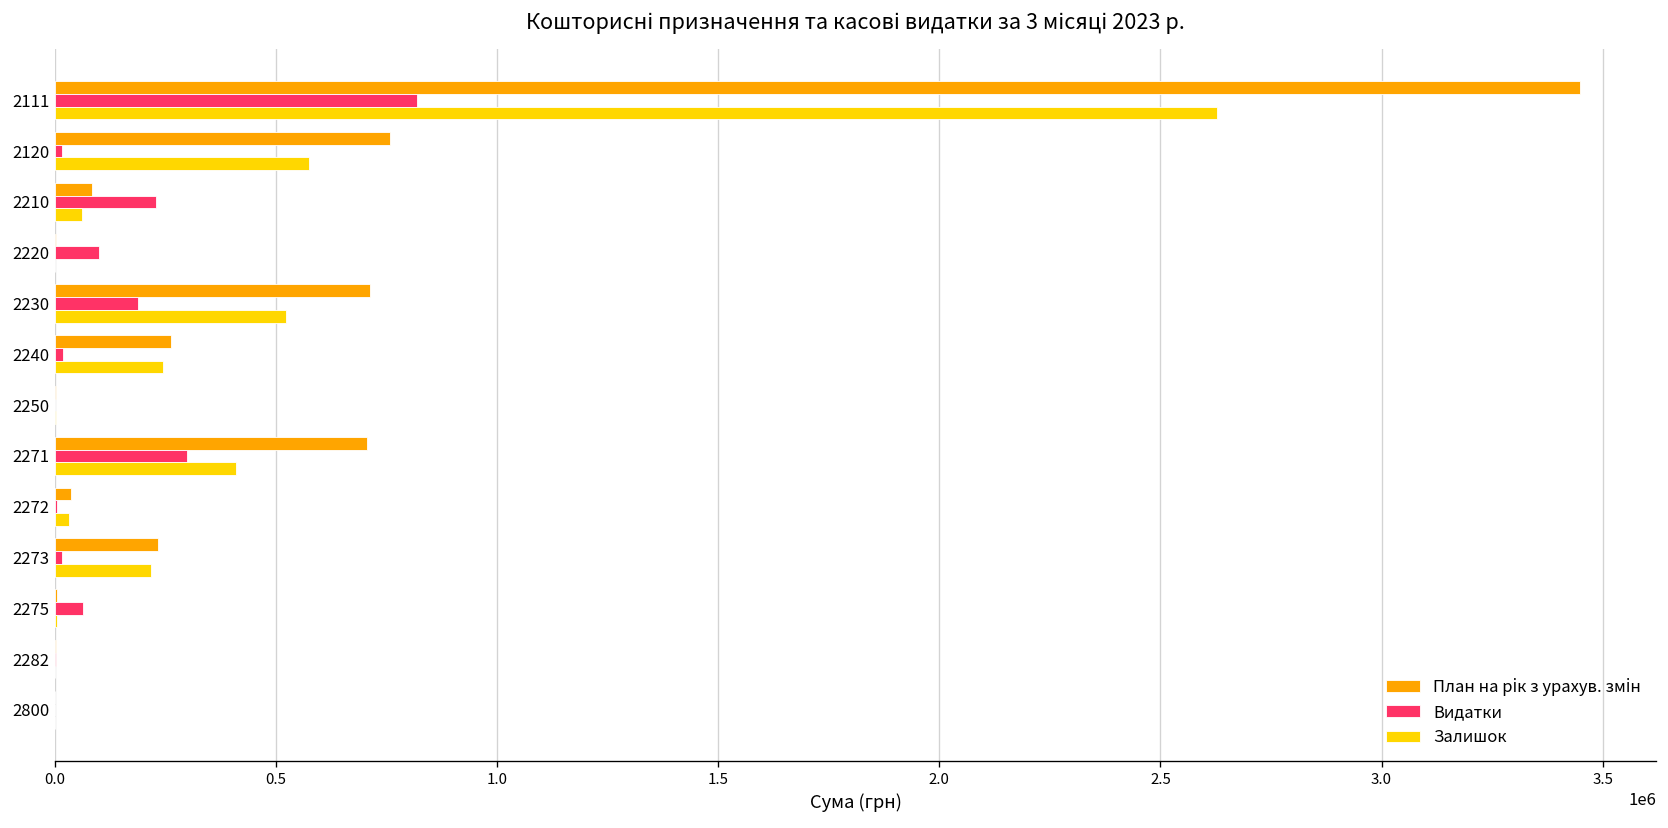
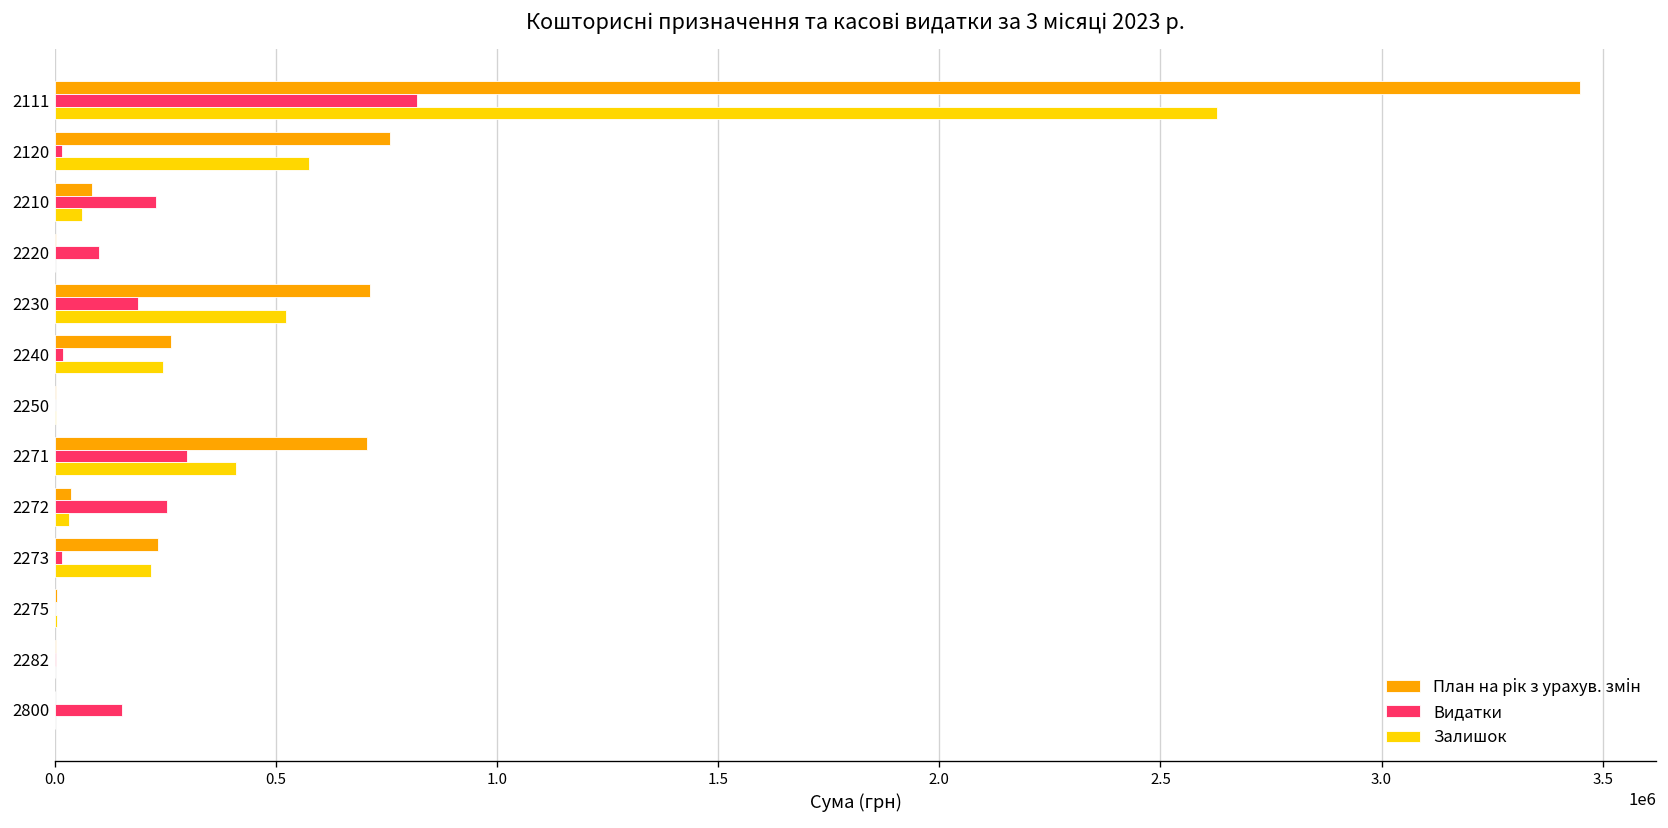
Видатки, 2272: 0 -> 250000
Видатки, 2275: 60000 -> 0
Видатки, 2800: 0 -> 150000
